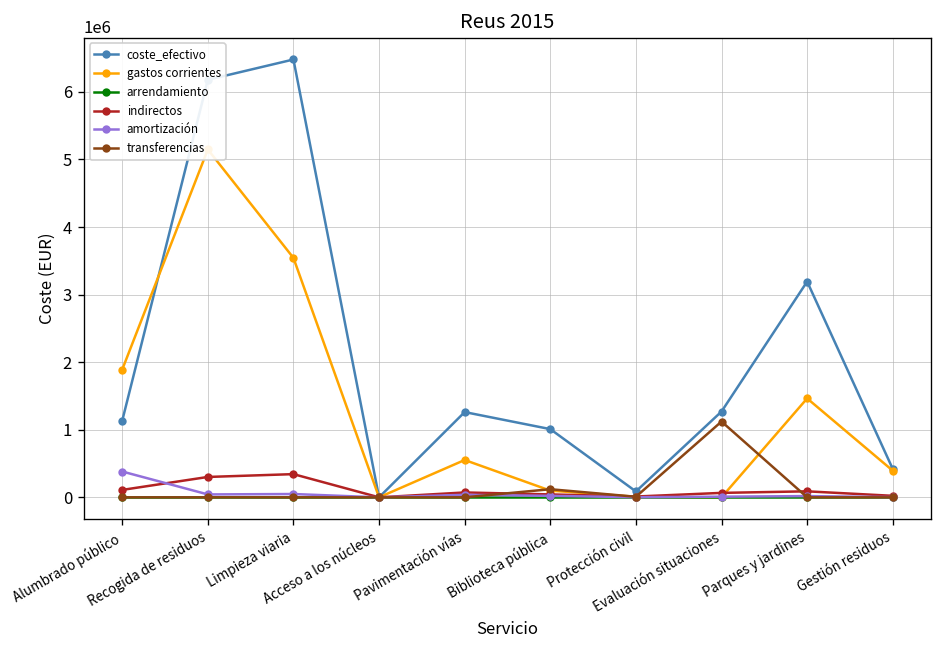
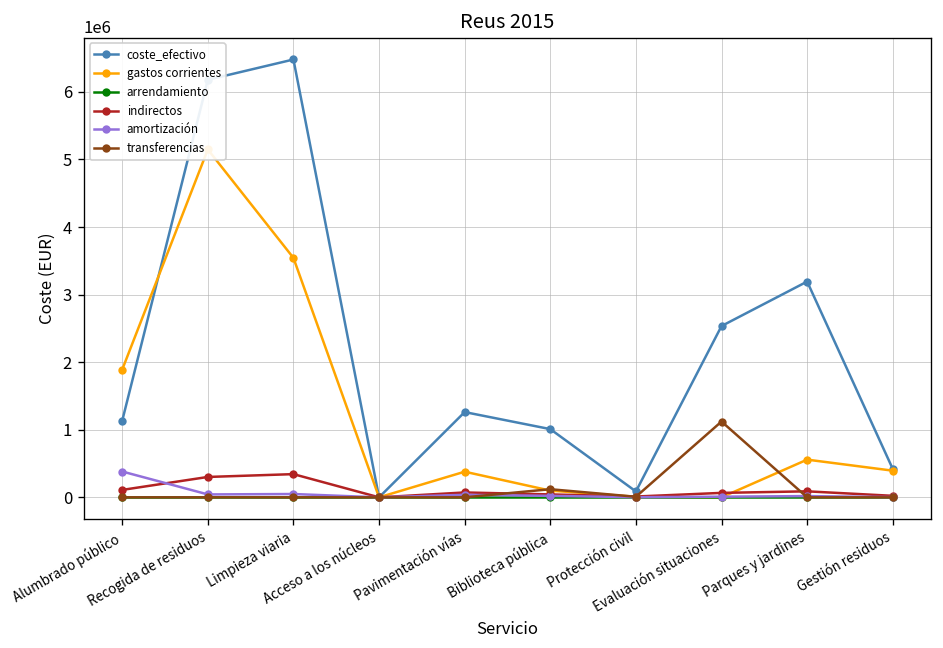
gastos corrientes, Pavimentación vías: 600000 -> 400000
coste_efectivo, Evaluación situaciones: 1300000 -> 2500000
gastos corrientes, Parques y jardines: 1500000 -> 600000
